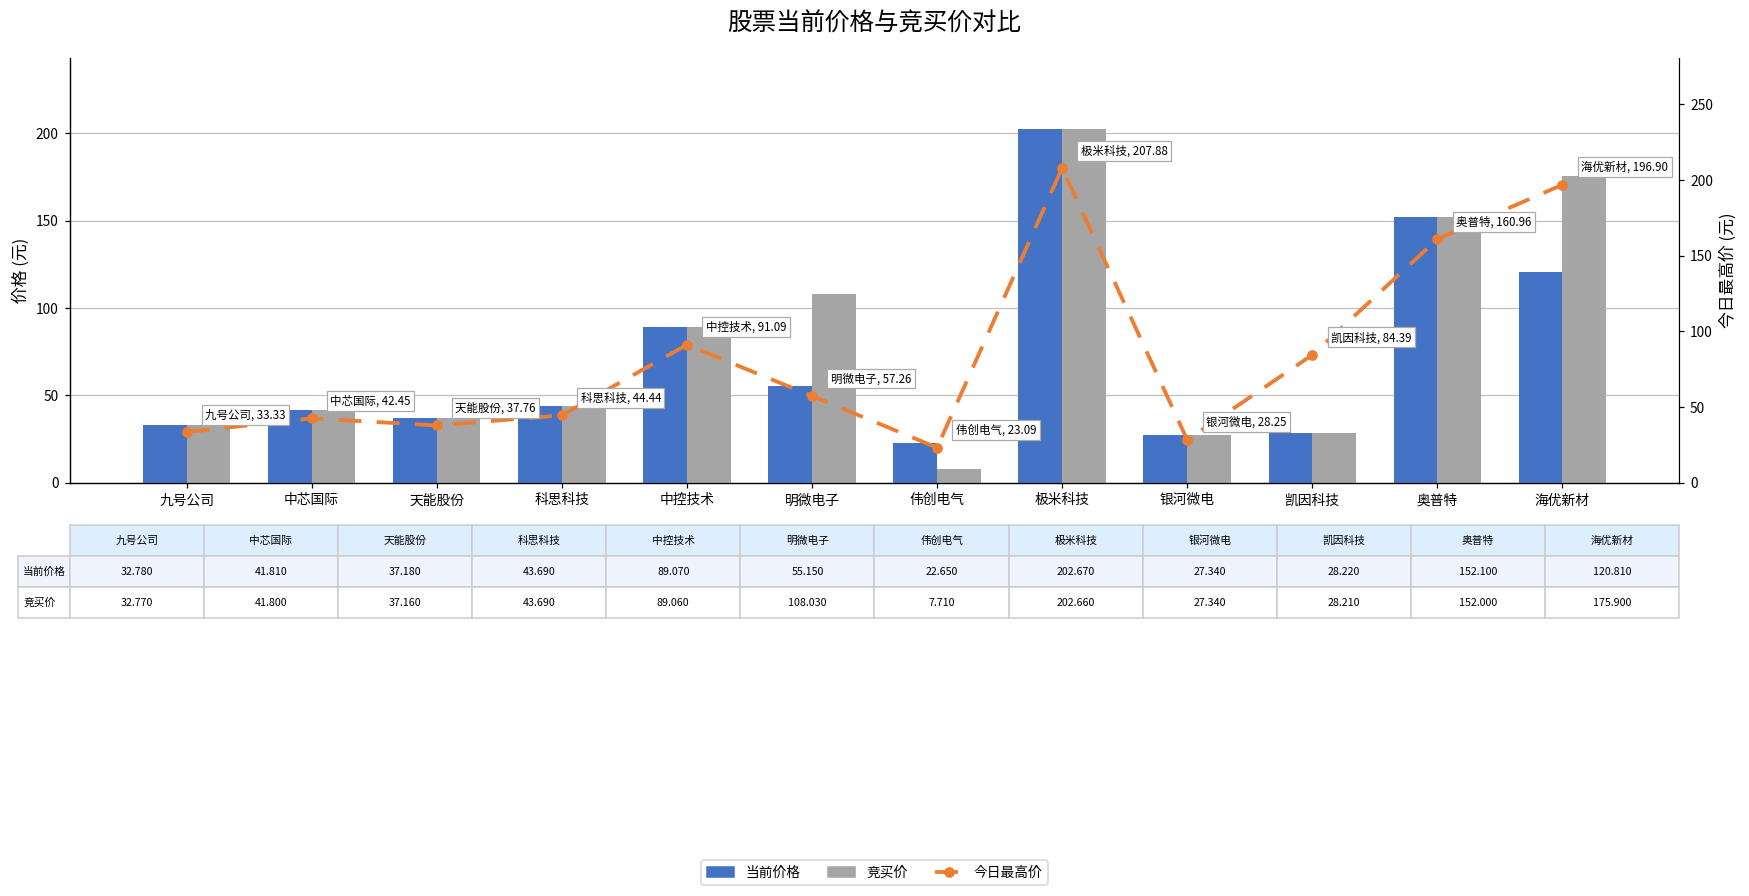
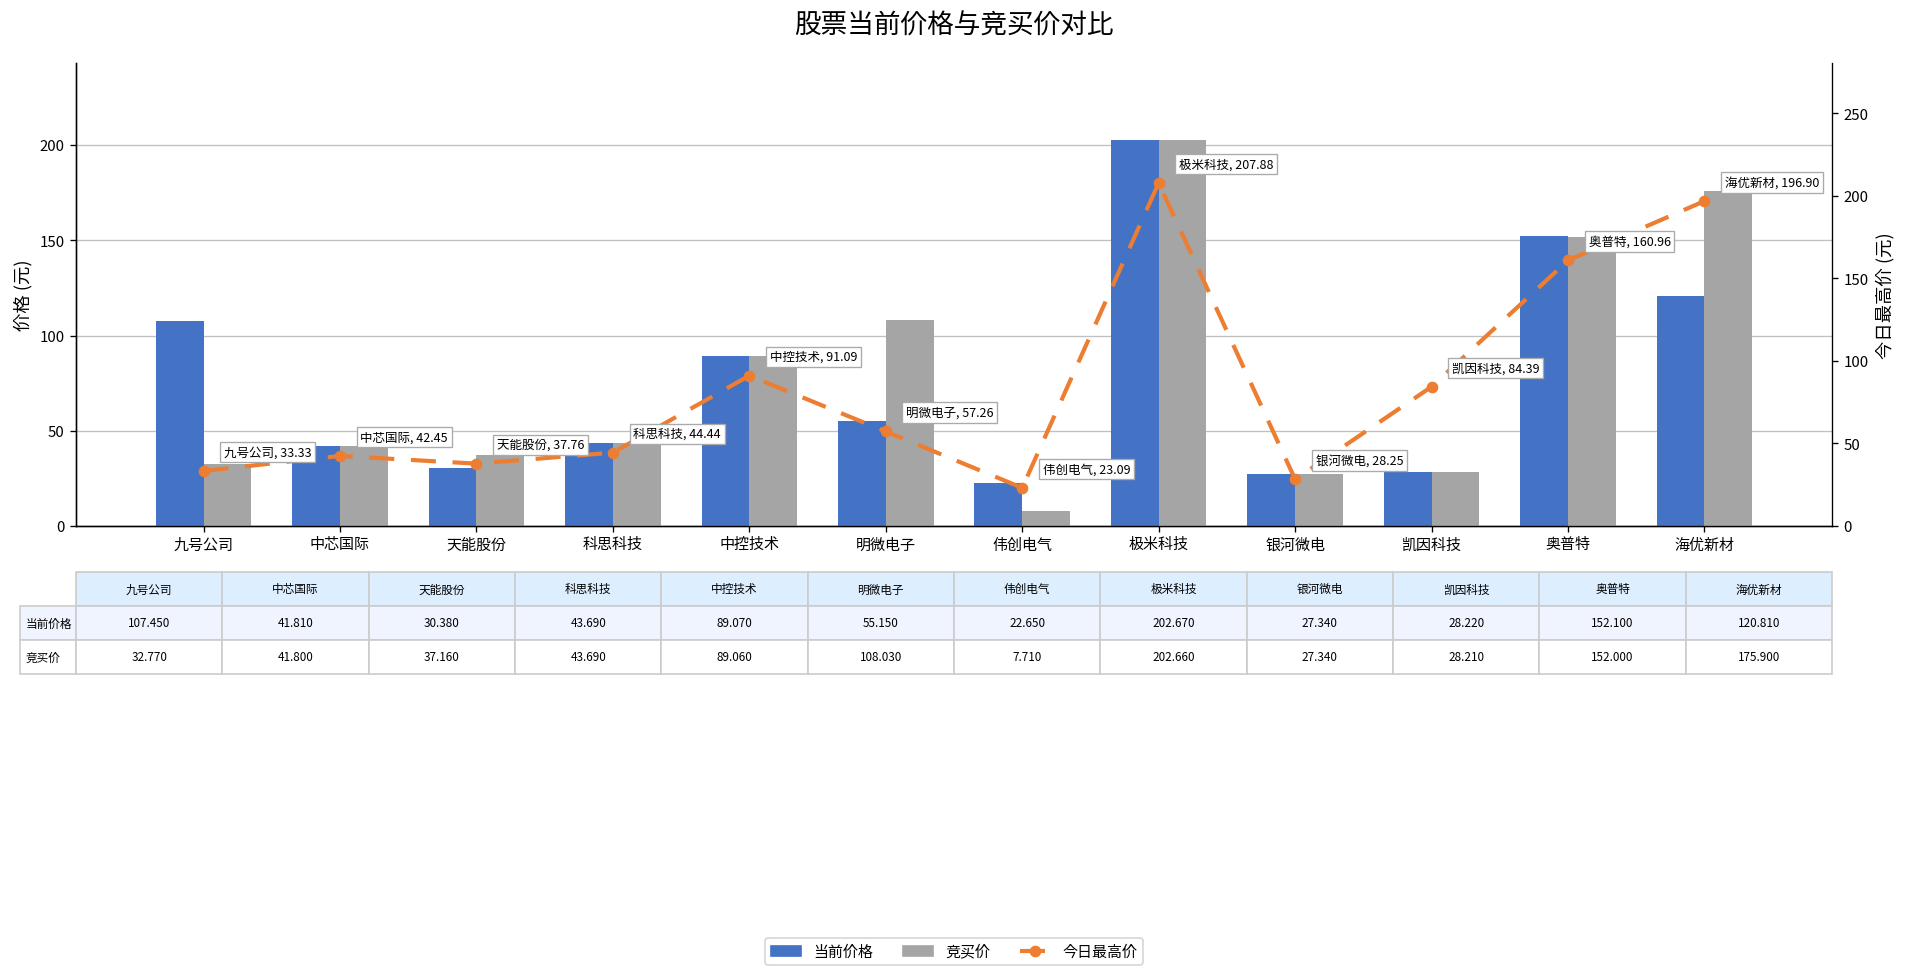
当前价格, 九号公司: 32.780 -> 107.450
当前价格, 天能股份: 37.180 -> 30.380
